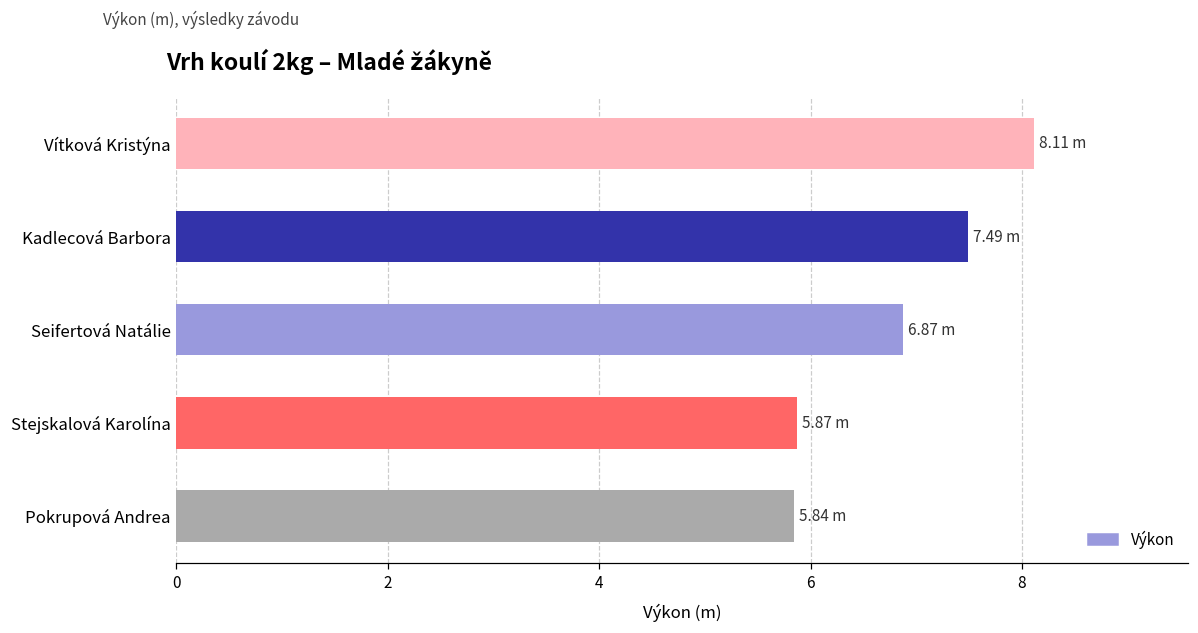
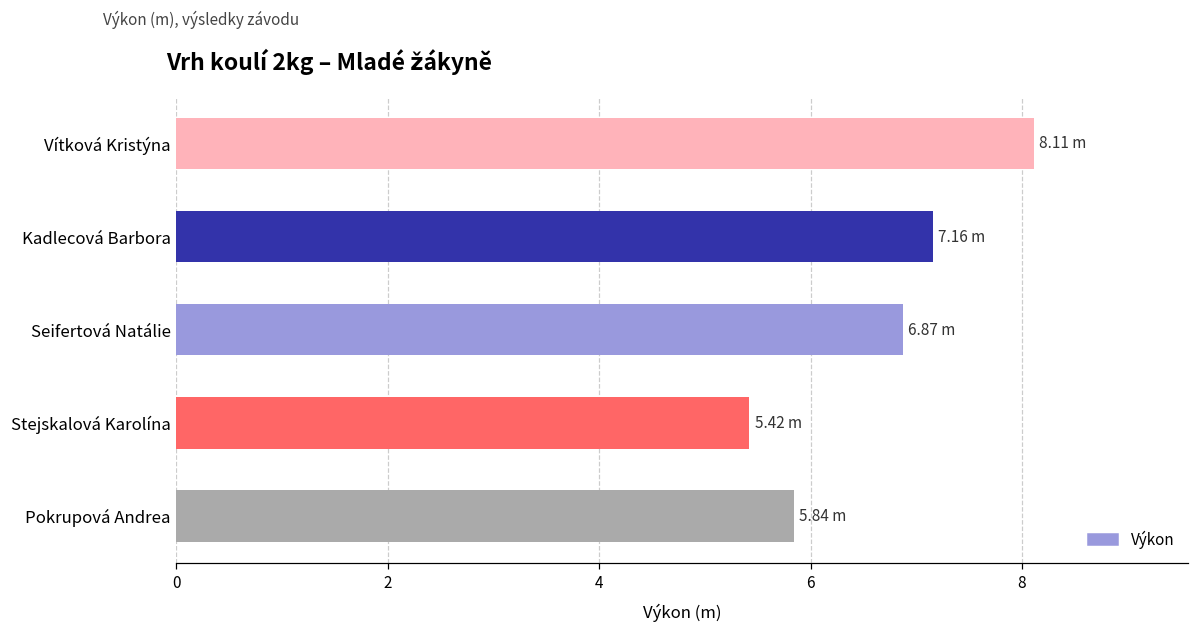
Kadlecová Barbora: 7.49 -> 7.16
Stejskalová Karolína: 5.87 -> 5.42
